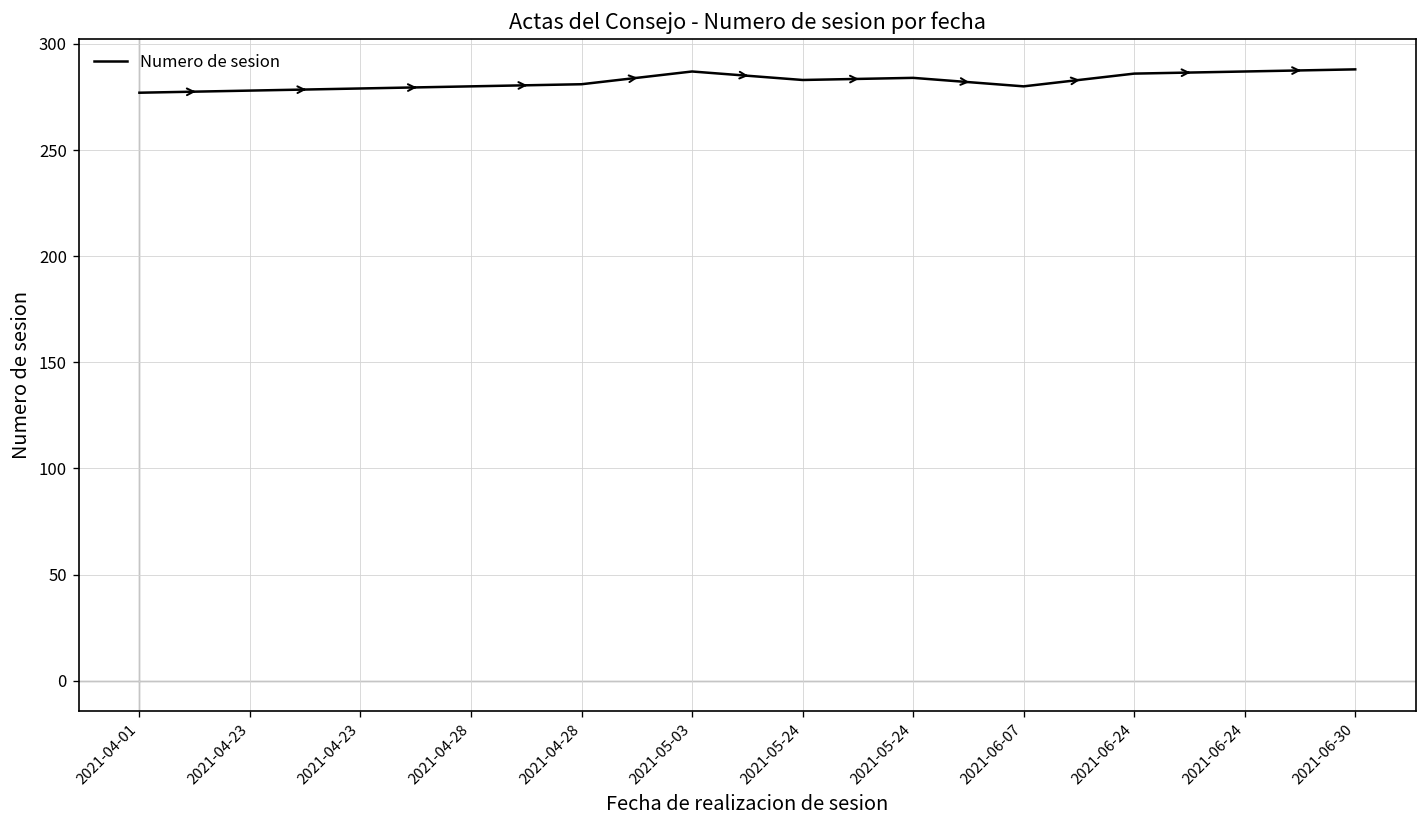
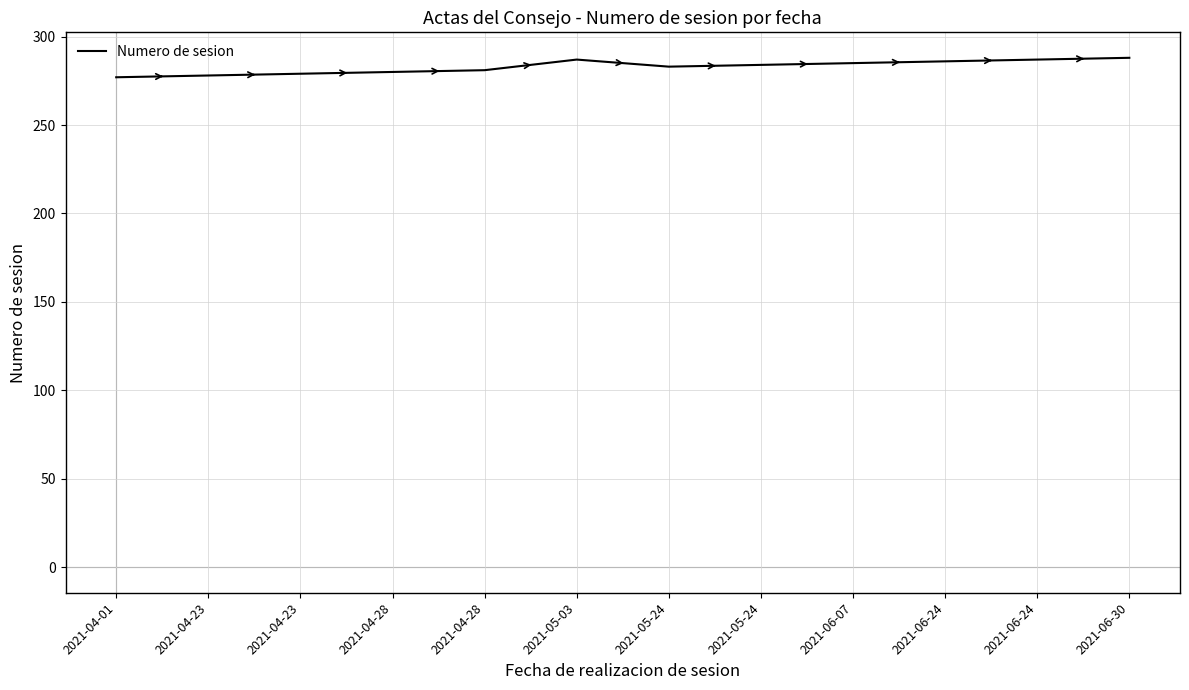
2021-06-07: 280 -> 285
